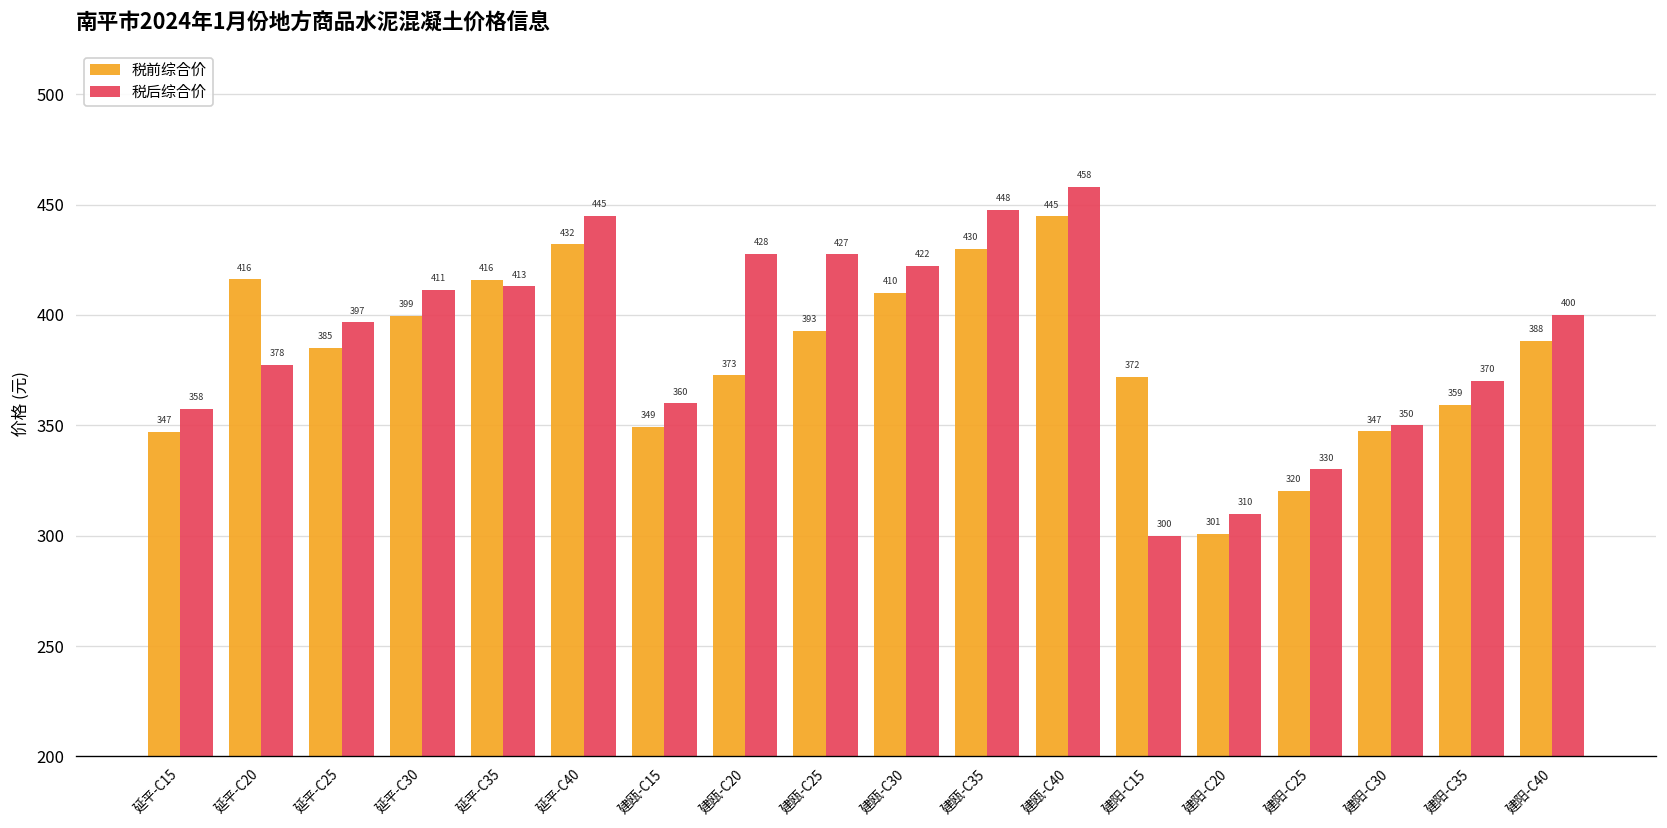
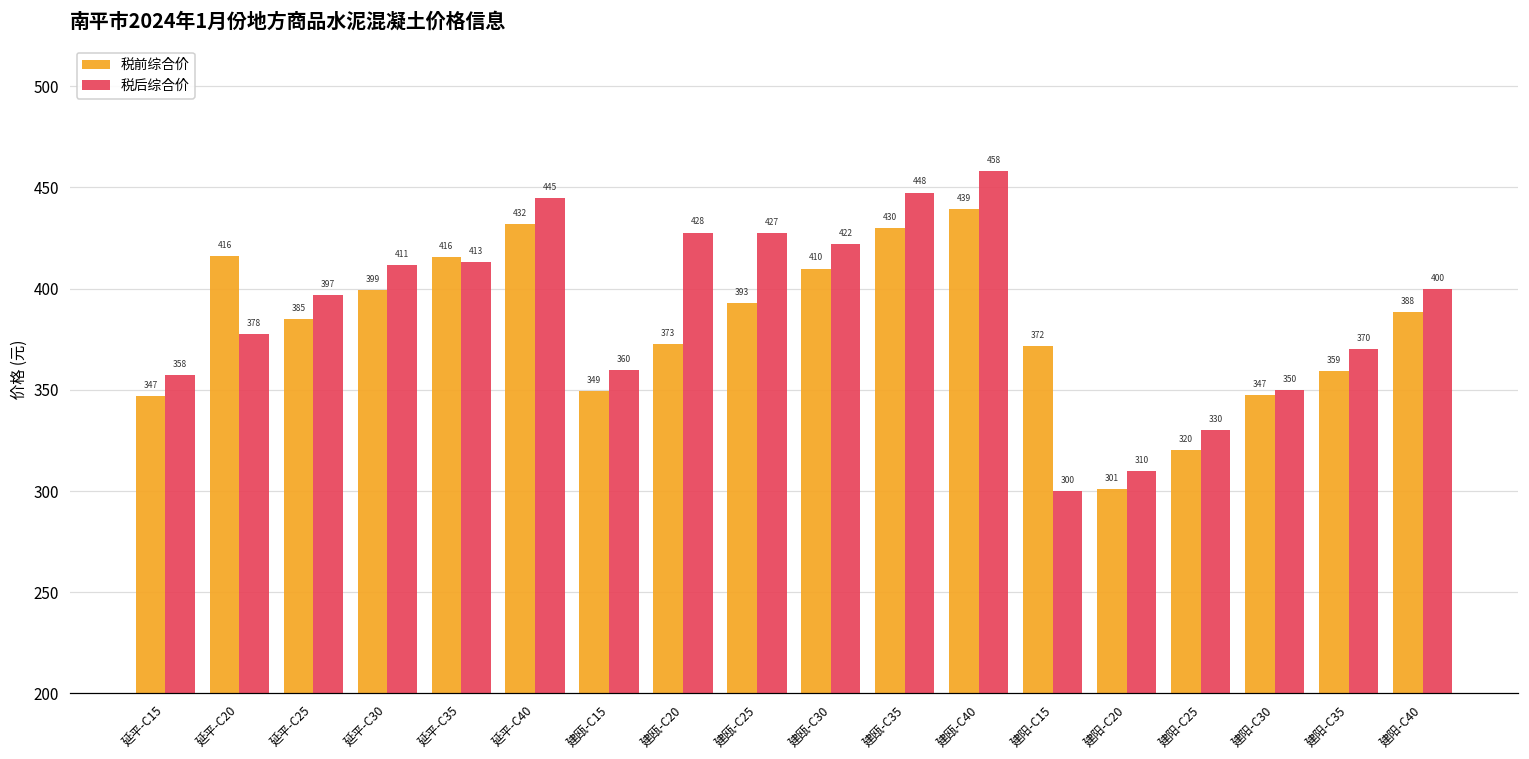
税前综合价, 建瓯-C40: 445 -> 439
